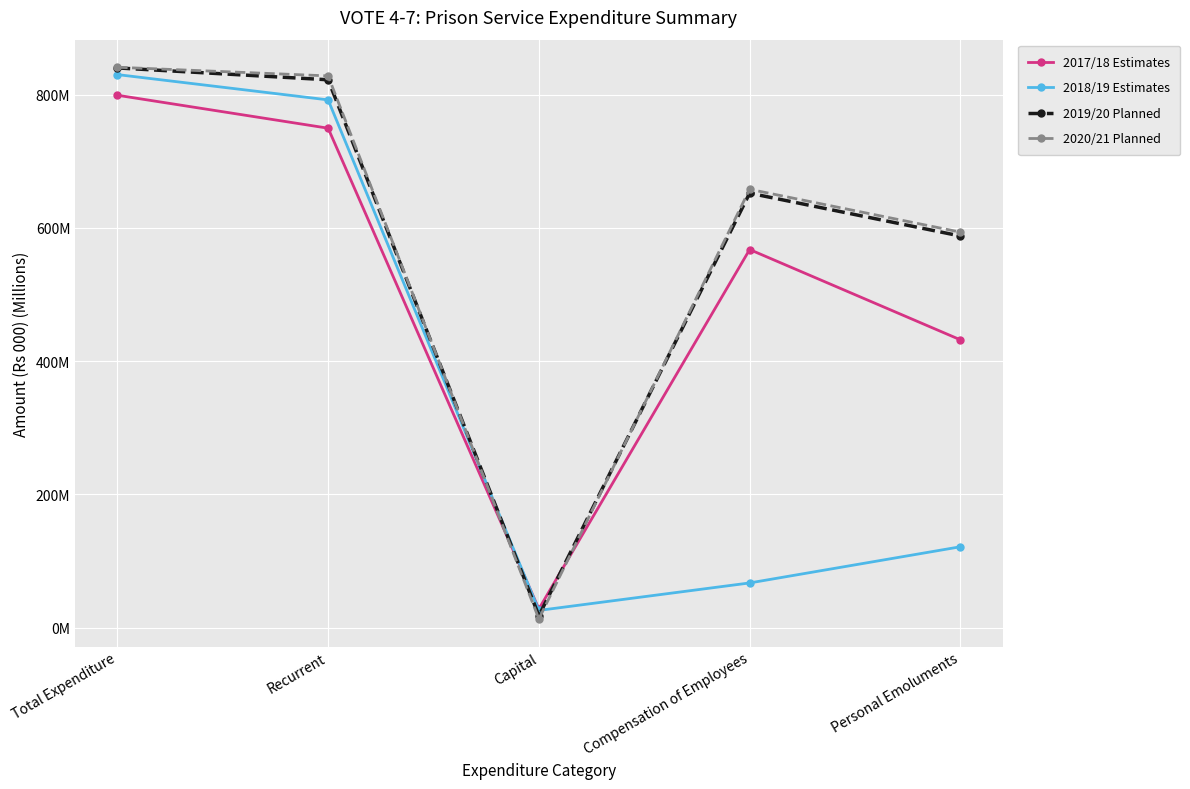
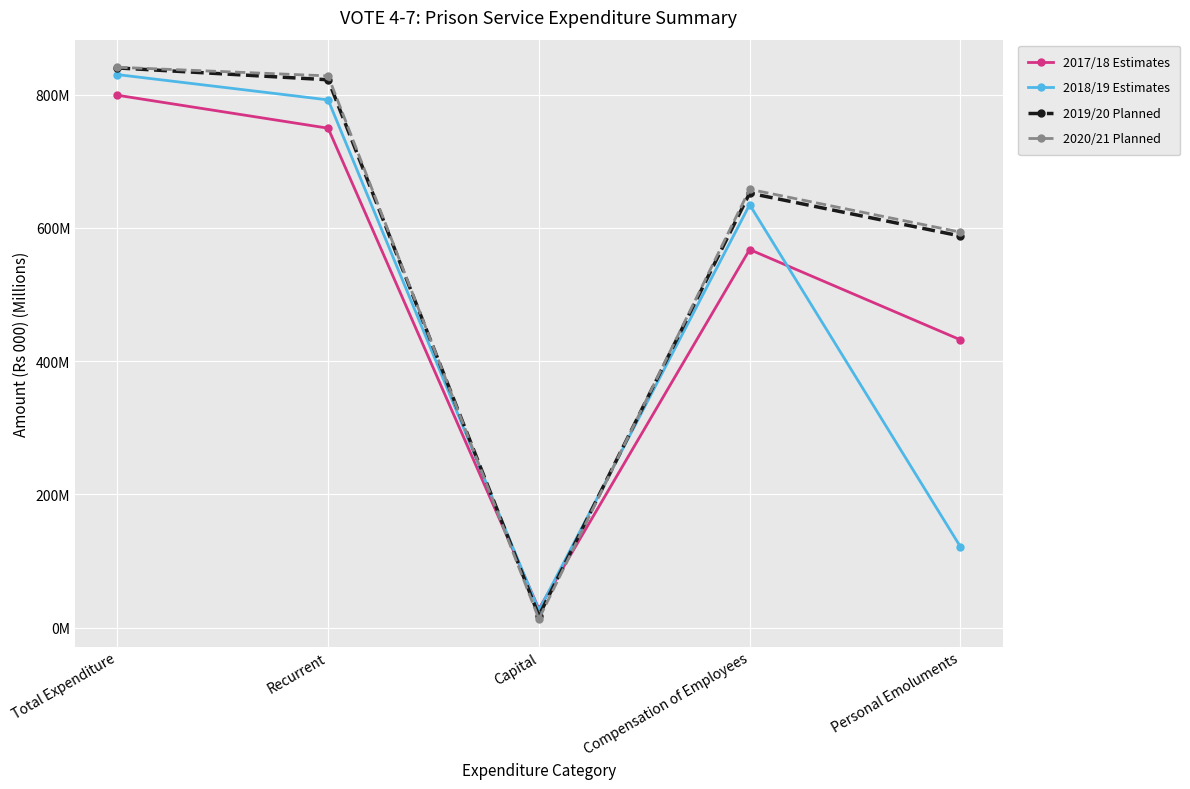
2018/19 Estimates, Compensation of Employees: 70000000 -> 630000000
